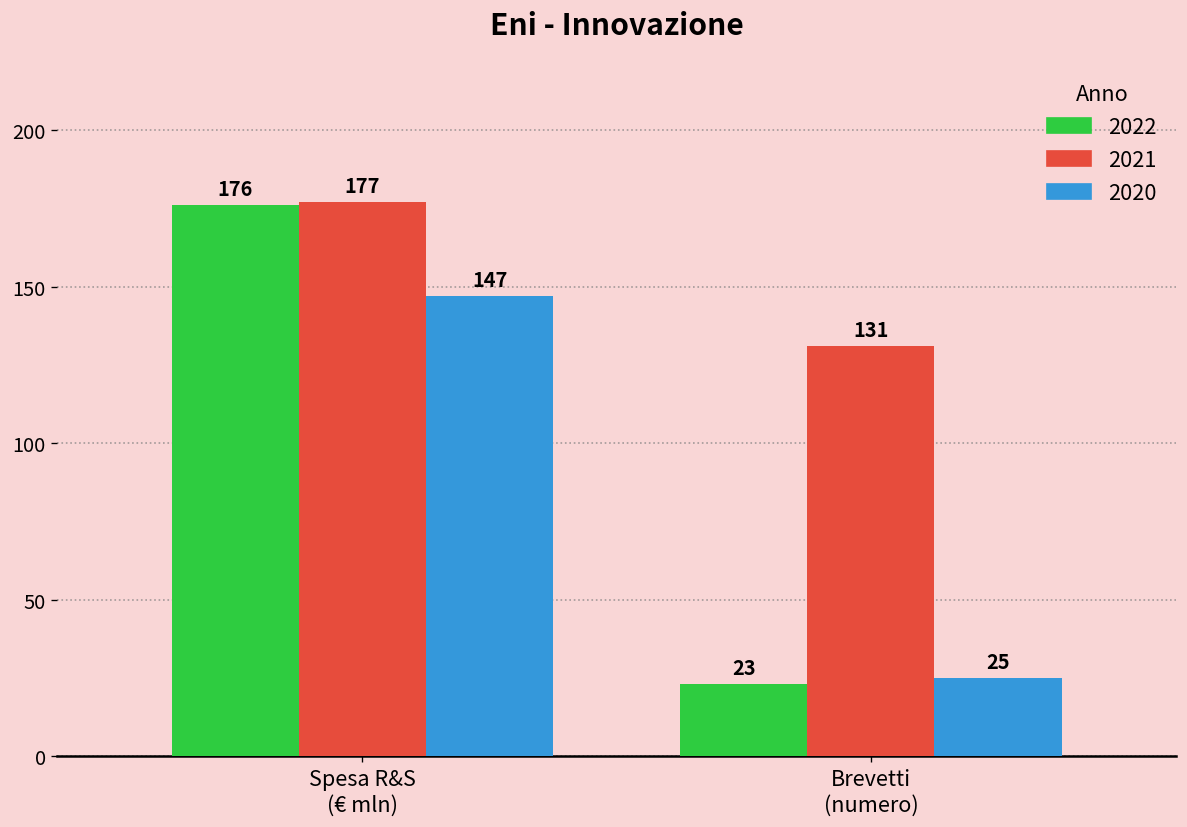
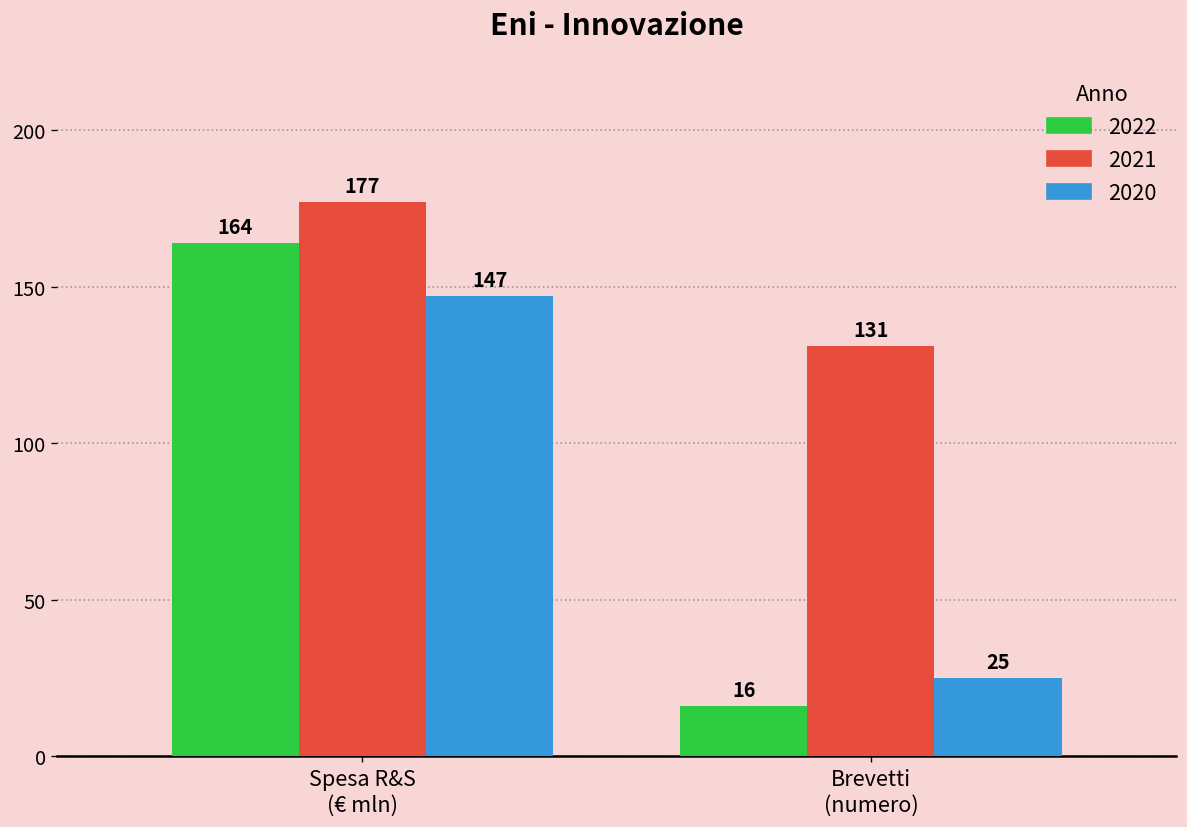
2022, Spesa R&S (€ mln): 176 -> 164
2022, Brevetti (numero): 23 -> 16
